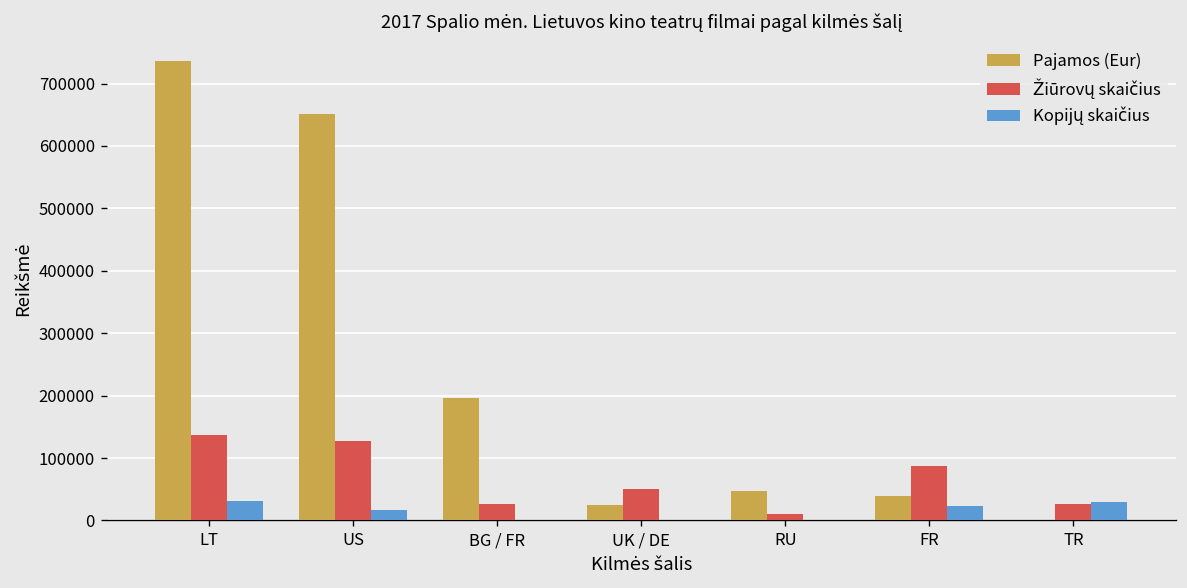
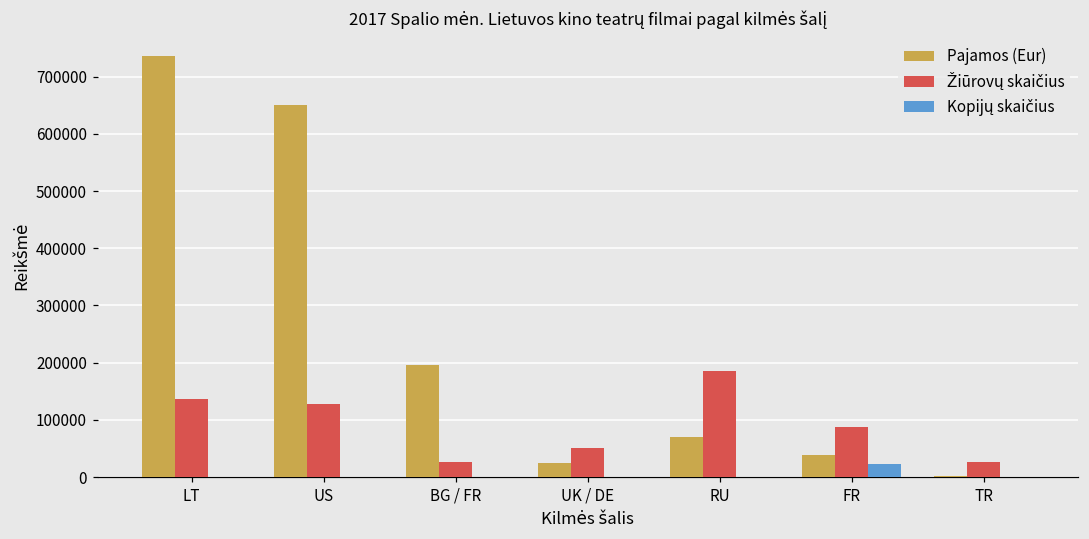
Kopijų skaičius, LT: 30000 -> 0
Kopijų skaičius, US: 20000 -> 0
Pajamos (Eur), RU: 50000 -> 70000
Žiūrovų skaičius, RU: 10000 -> 190000
Kopijų skaičius, TR: 30000 -> 0
